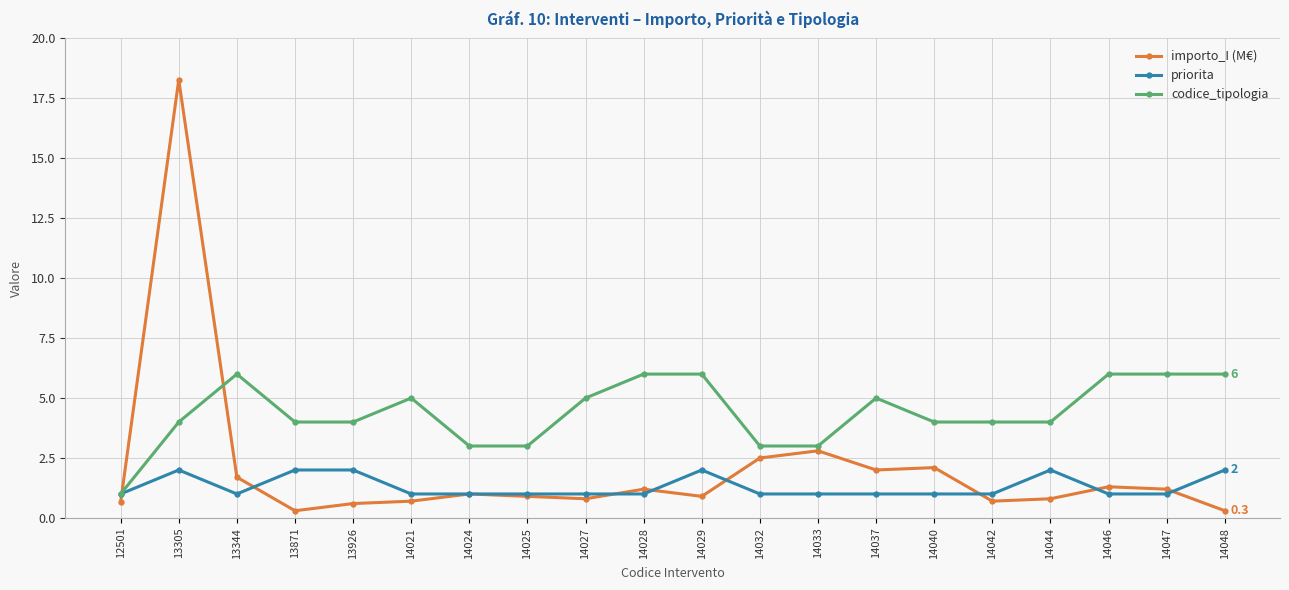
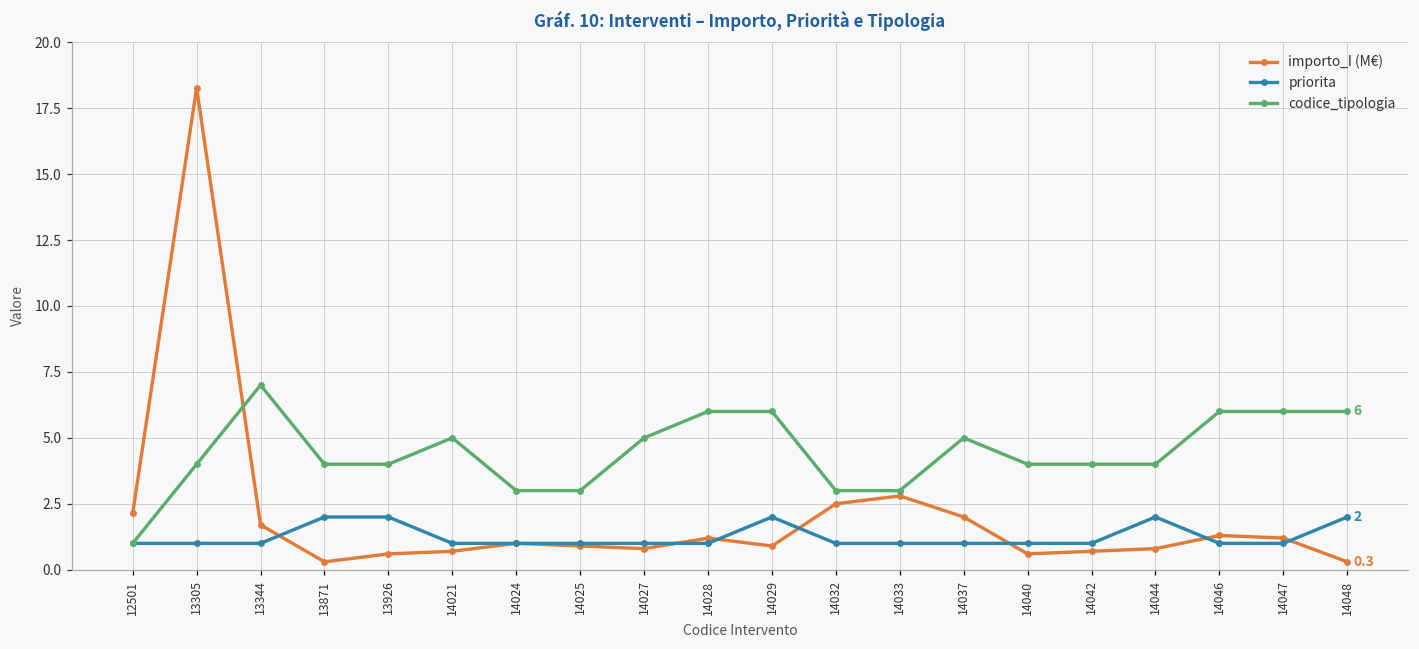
importo_I (M€), 12501: 0.7 -> 2.1
priorita, 13305: 2 -> 1
codice_tipologia, 13344: 6 -> 7
importo_I (M€), 14040: 2.1 -> 0.6
